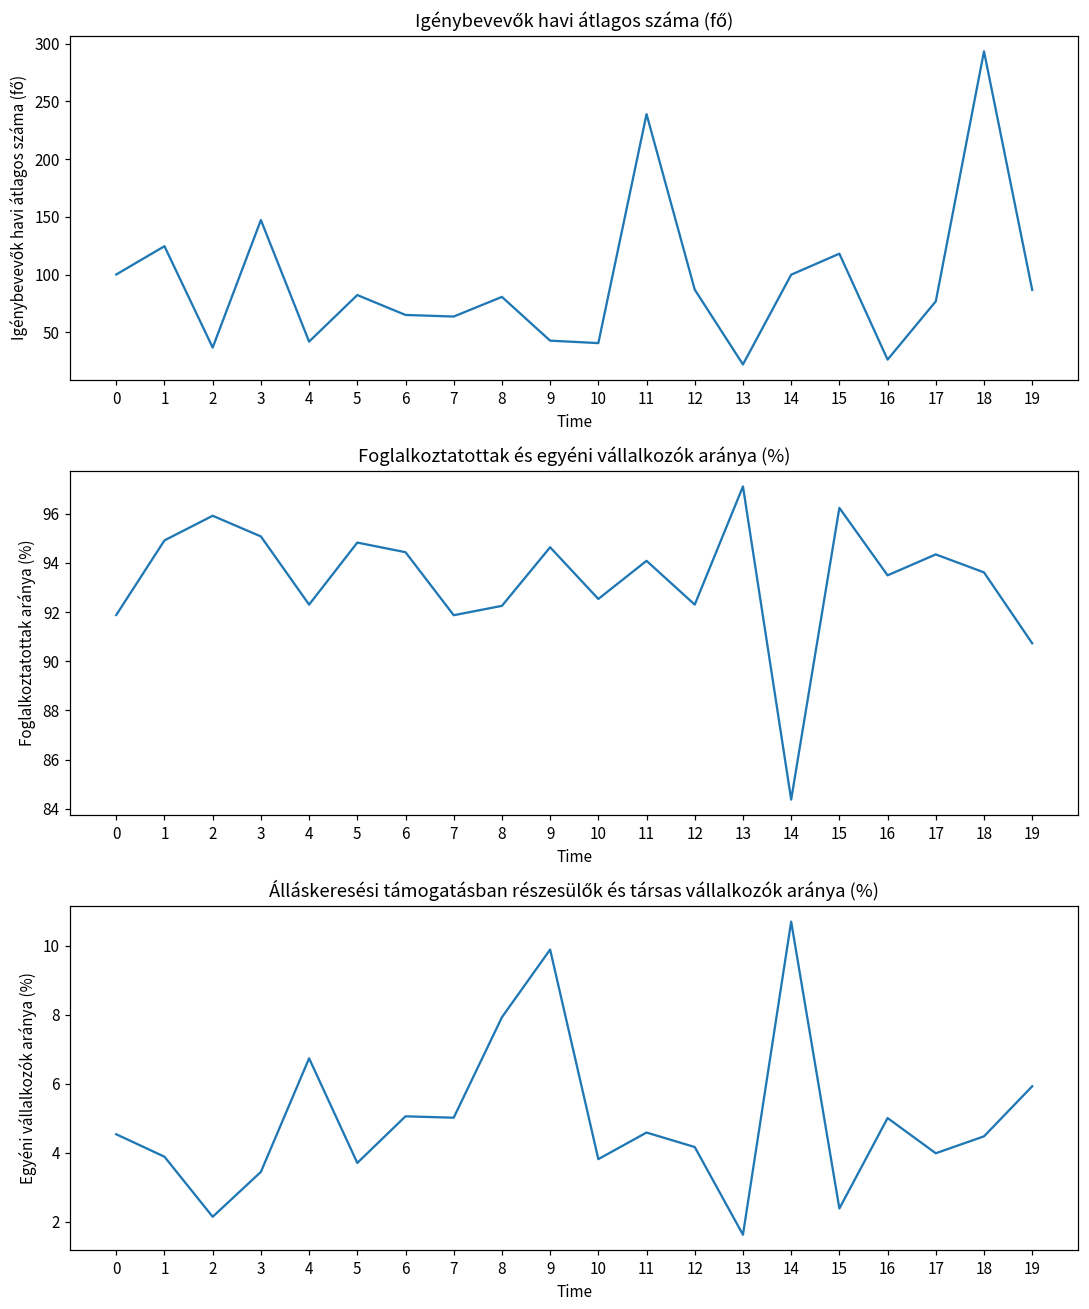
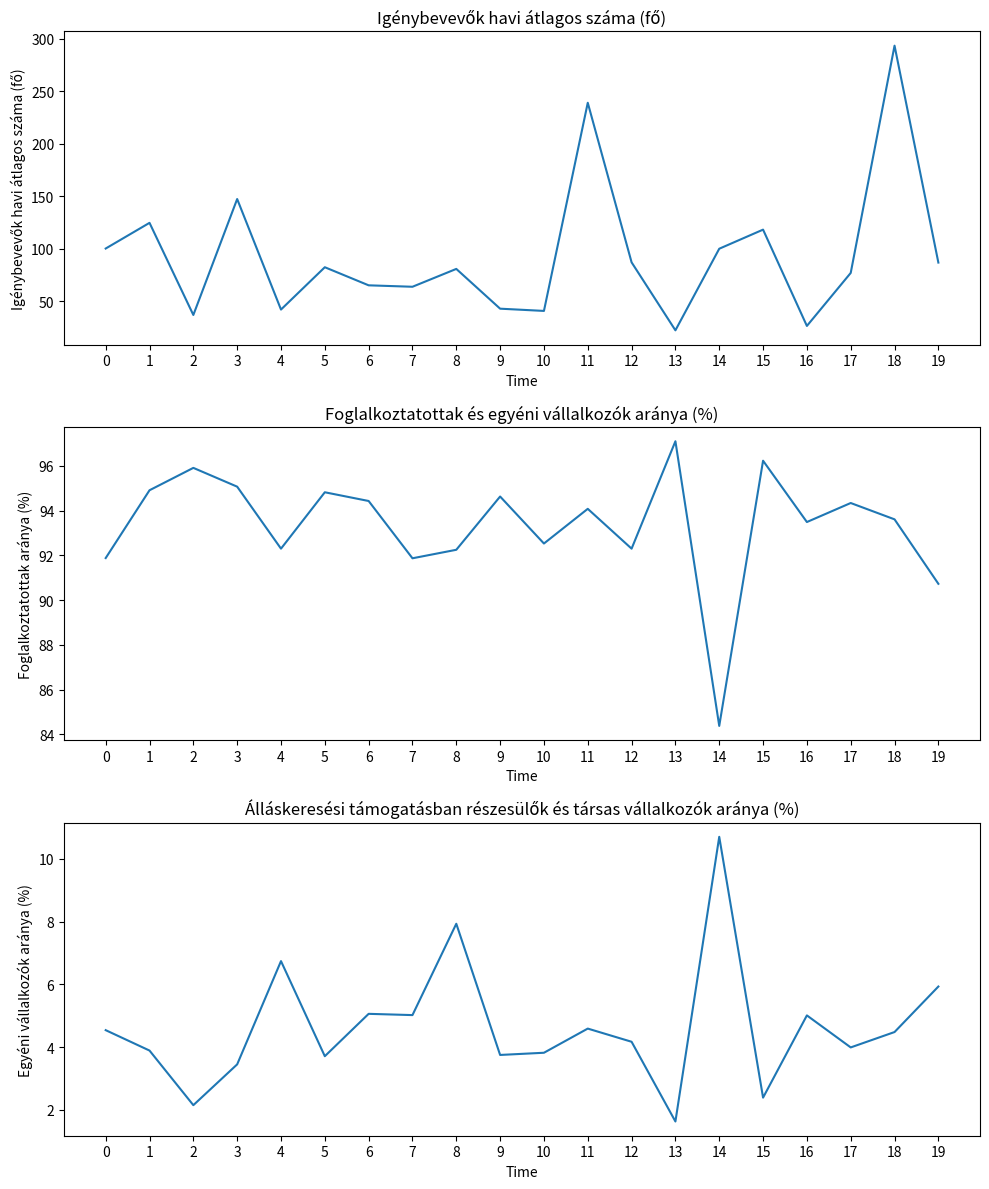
Álláskeresési támogatásban részesülők és társas vállalkozók aránya (%), 9: 9.9 -> 3.8
